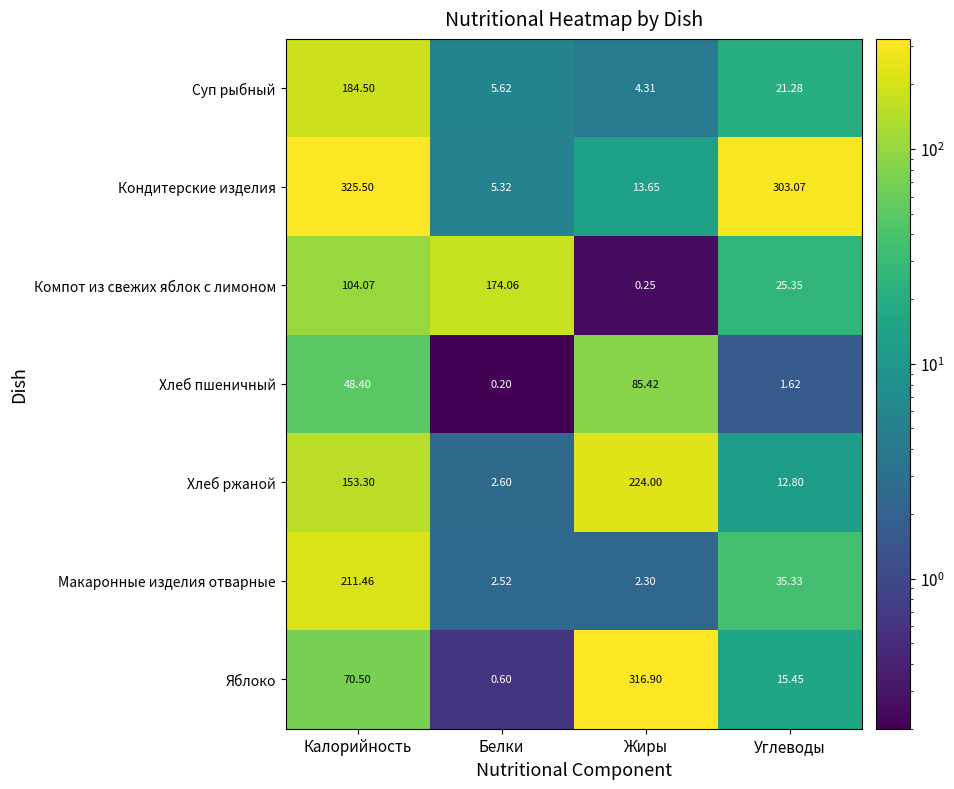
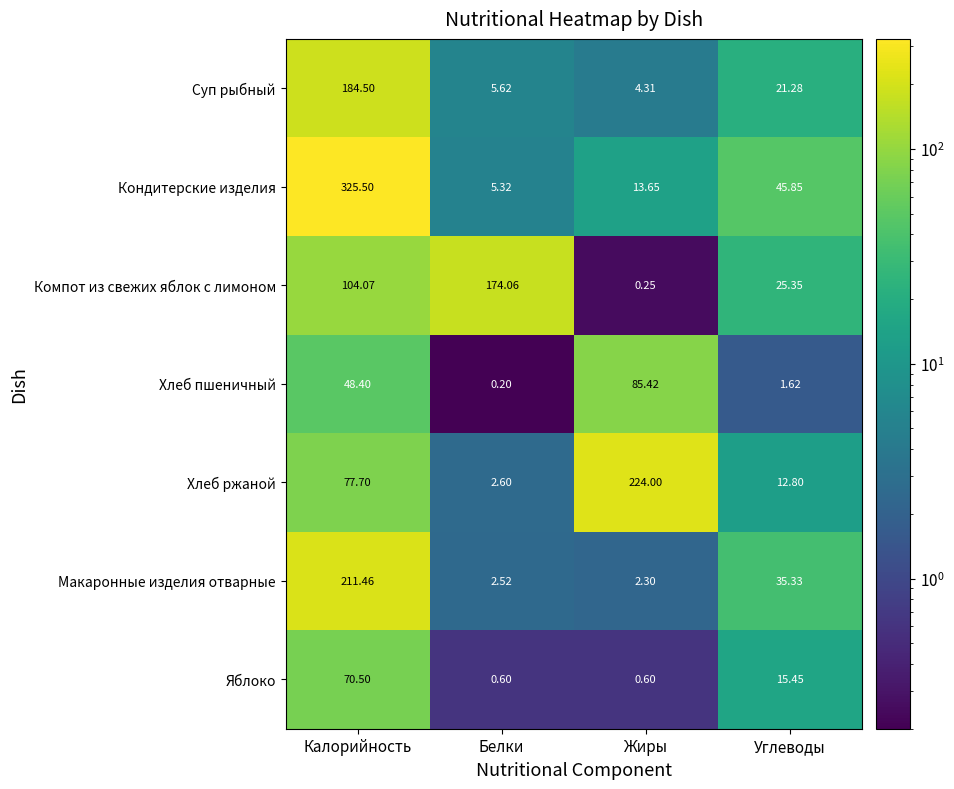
Кондитерские изделия, Углеводы: 303.07 -> 45.85
Хлеб ржаной, Калорийность: 153.30 -> 77.70
Яблоко, Жиры: 316.90 -> 0.60
